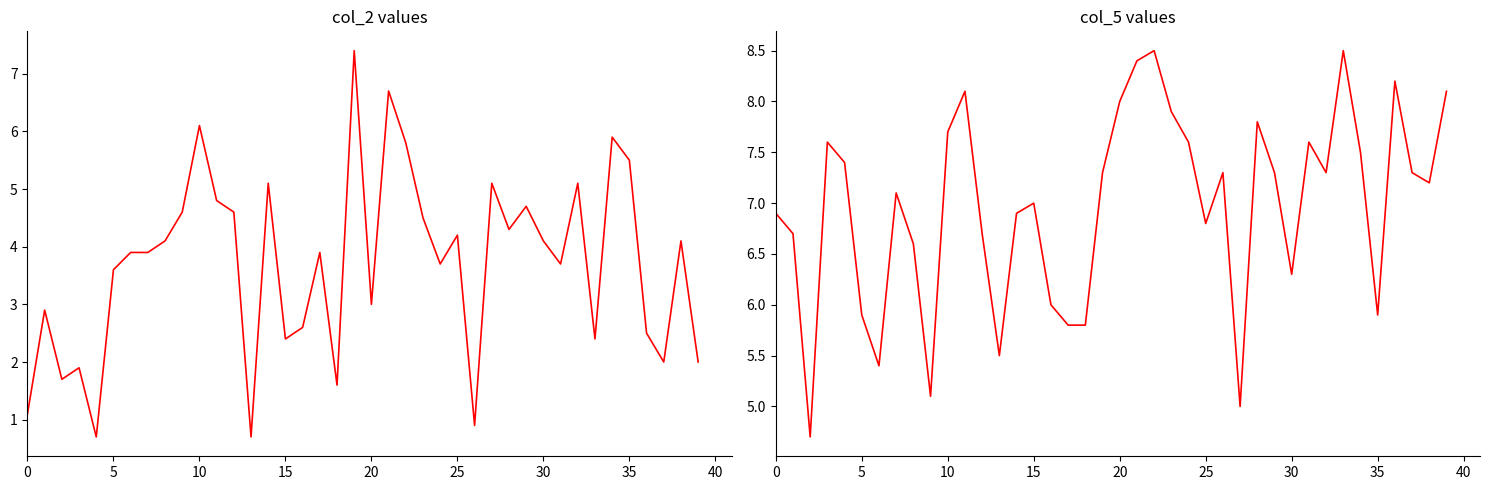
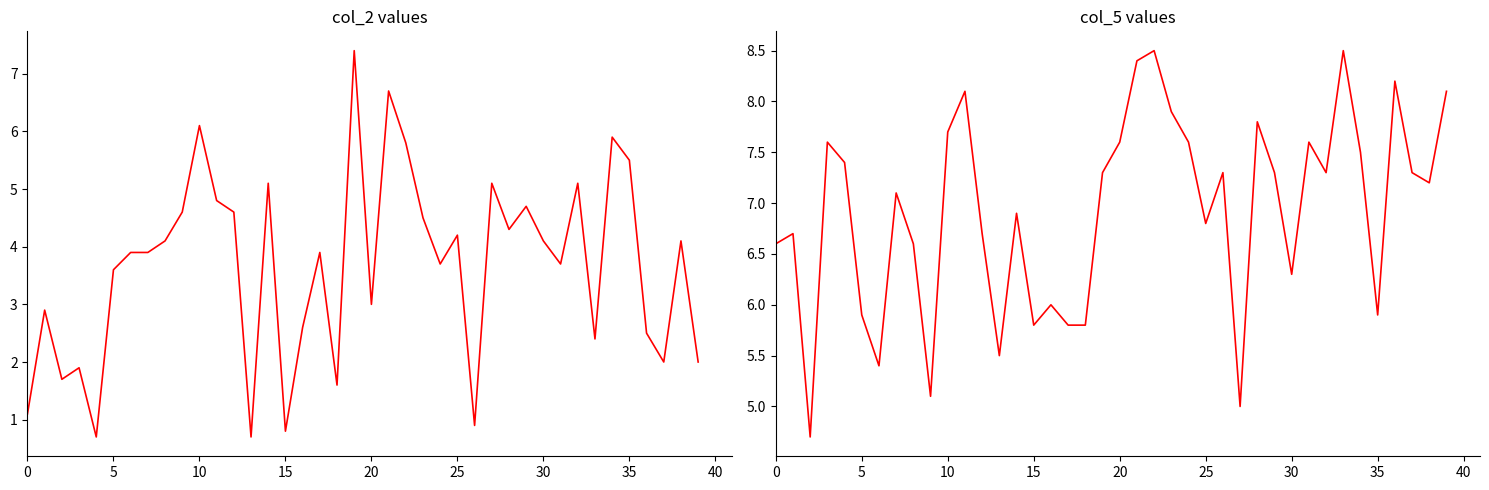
col_2 values, 15: 2.4 -> 0.8
col_5 values, 0: 6.9 -> 6.6
col_5 values, 15: 7.0 -> 5.8
col_5 values, 20: 8.0 -> 7.6
